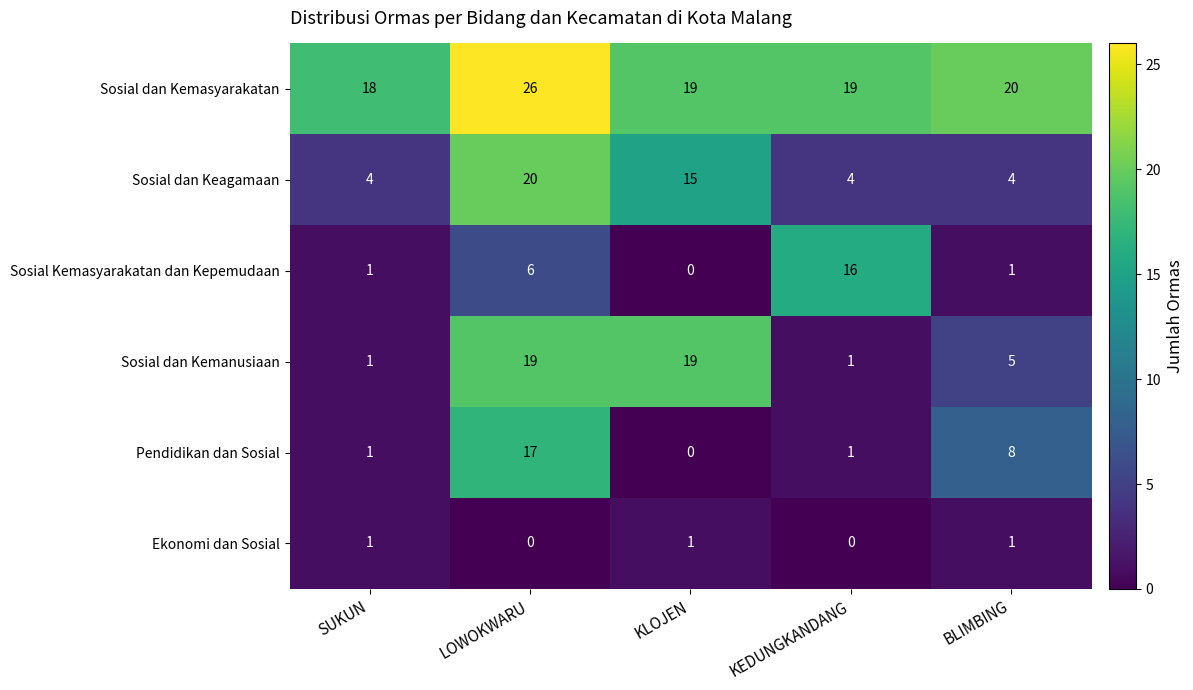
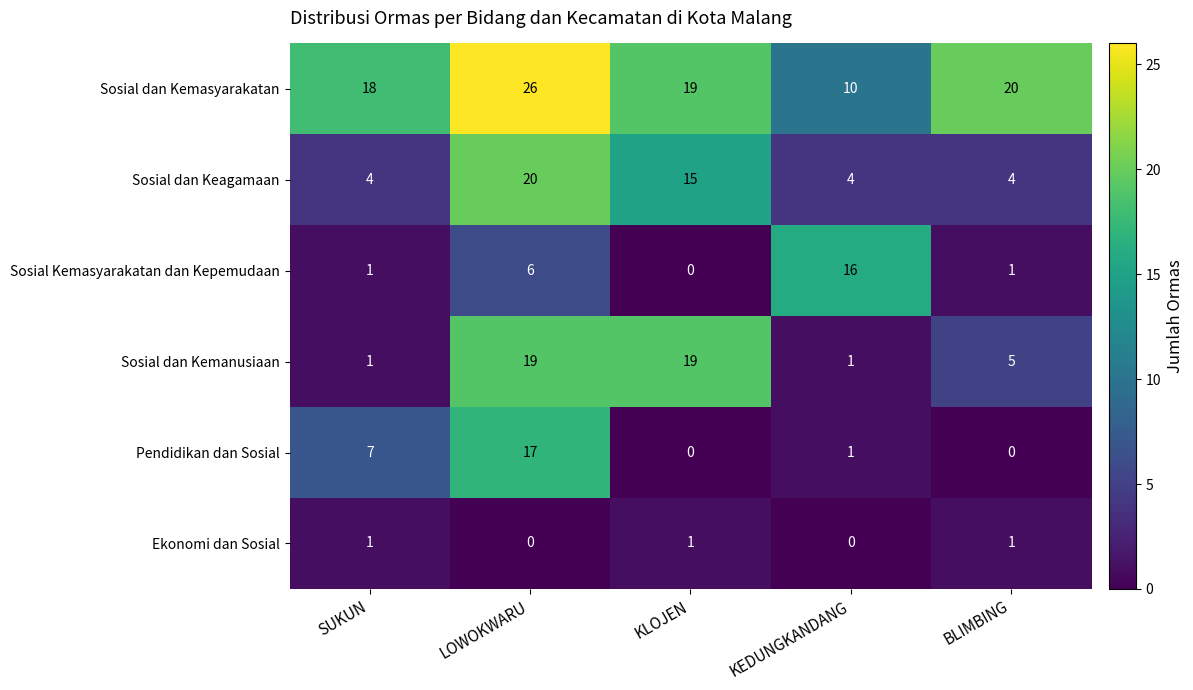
Sosial dan Kemasyarakatan, KEDUNGKANDANG: 19 -> 10
Pendidikan dan Sosial, SUKUN: 1 -> 7
Pendidikan dan Sosial, BLIMBING: 8 -> 0
